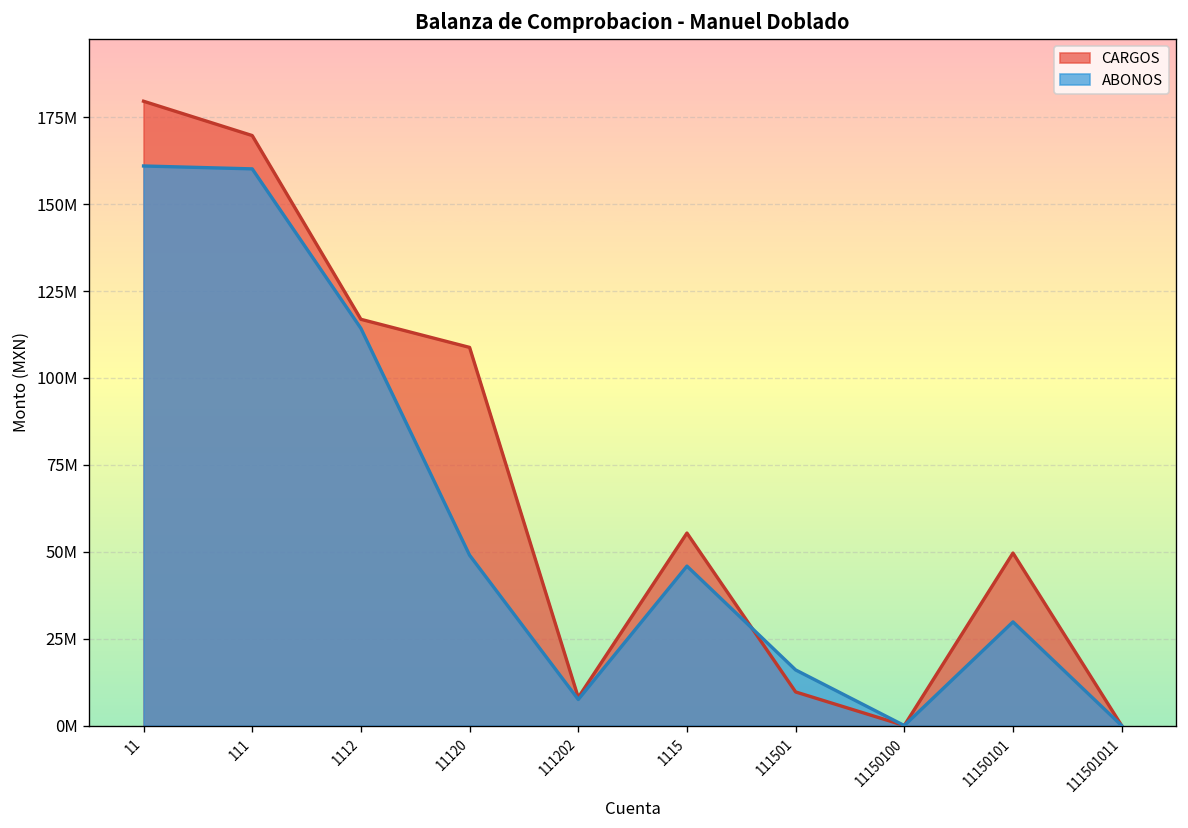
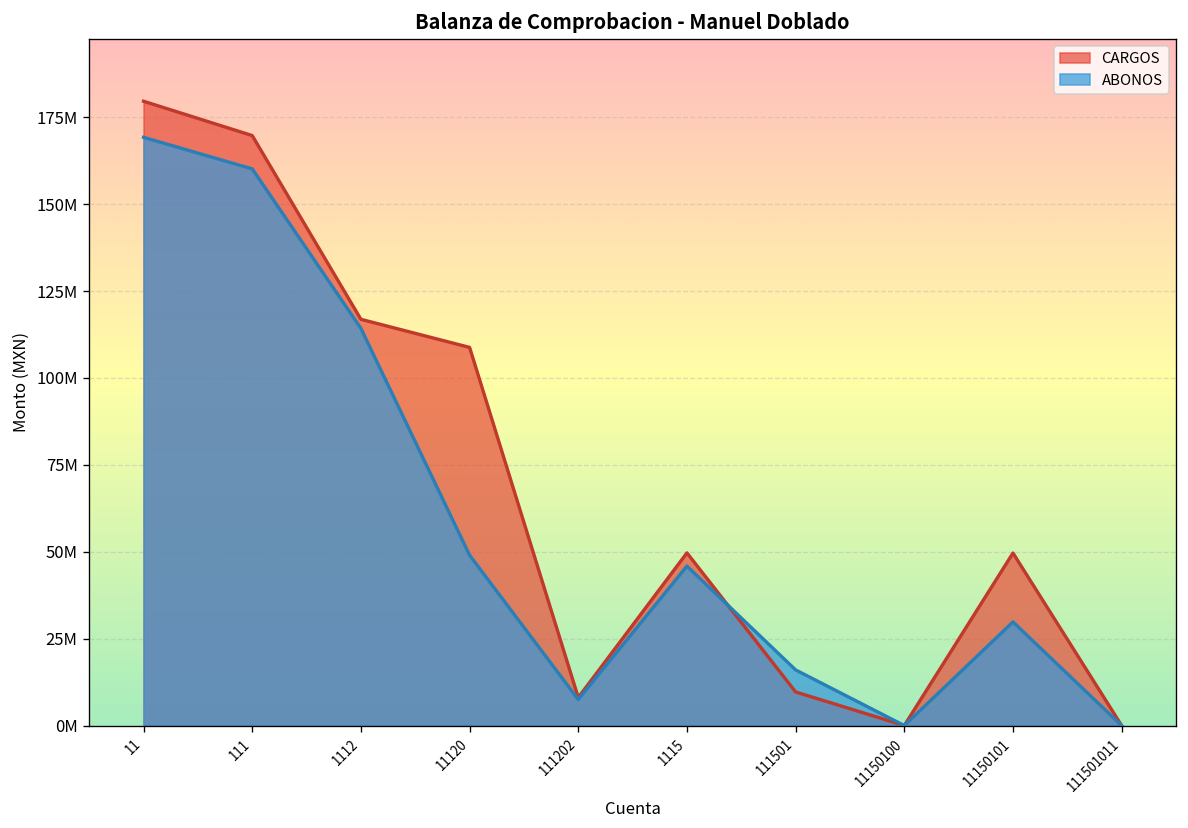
ABONOS, 11: 161000000 -> 169000000
CARGOS, 1115: 55000000 -> 50000000
